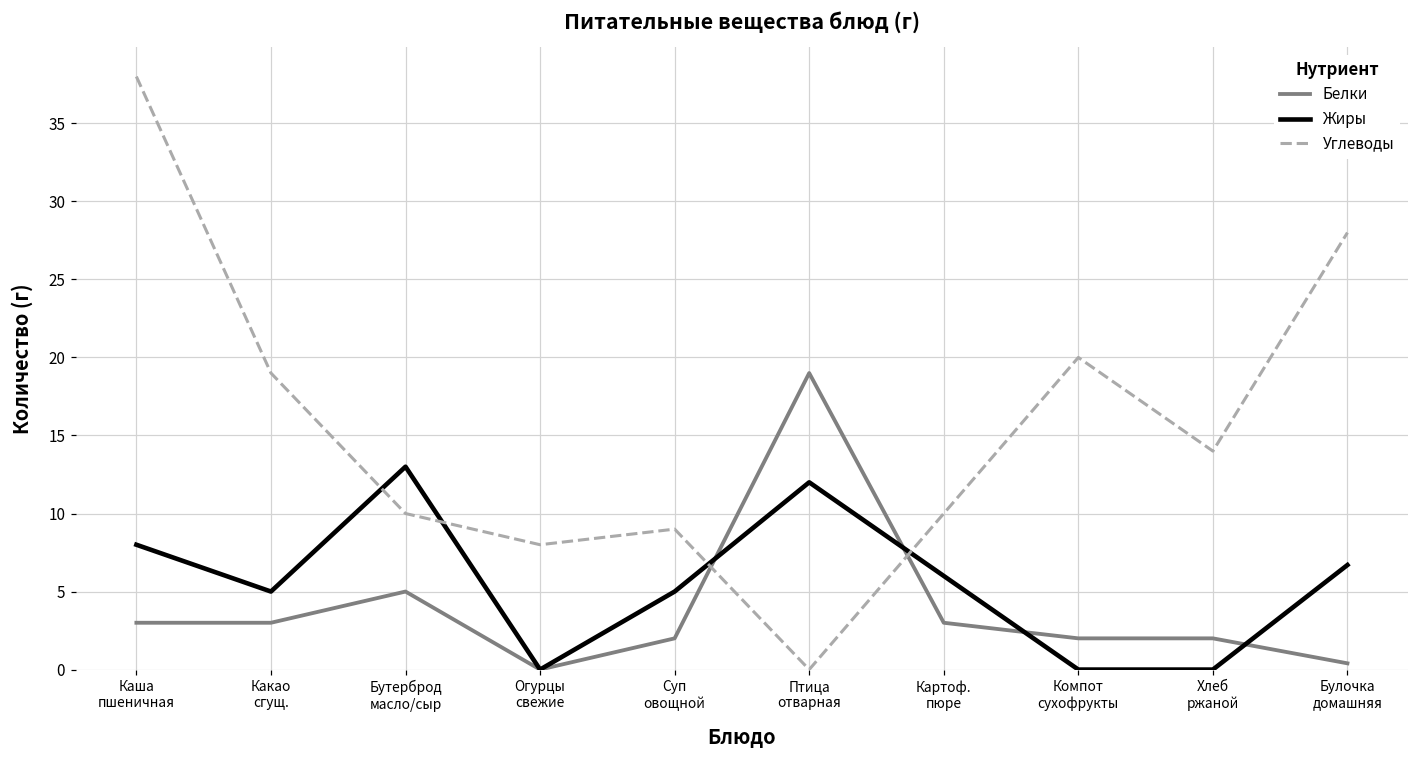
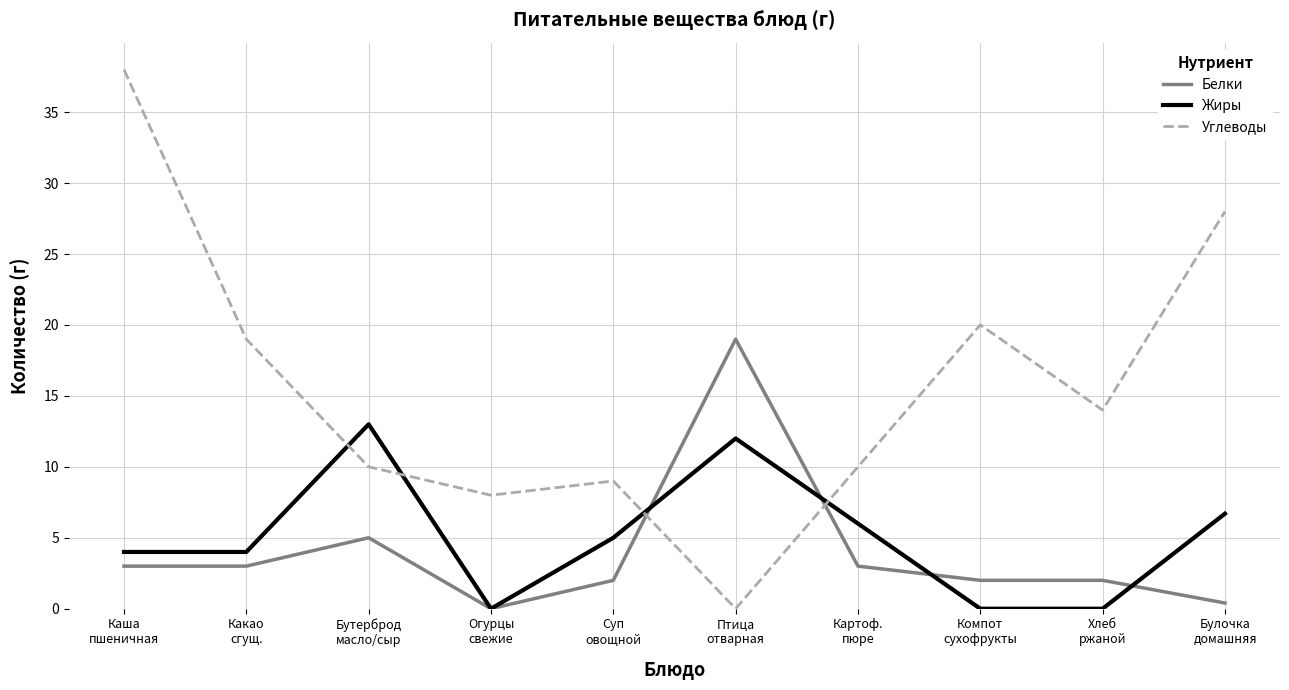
Жиры, Каша пшеничная: 8 -> 4
Жиры, Какао сгущ.: 5 -> 4
